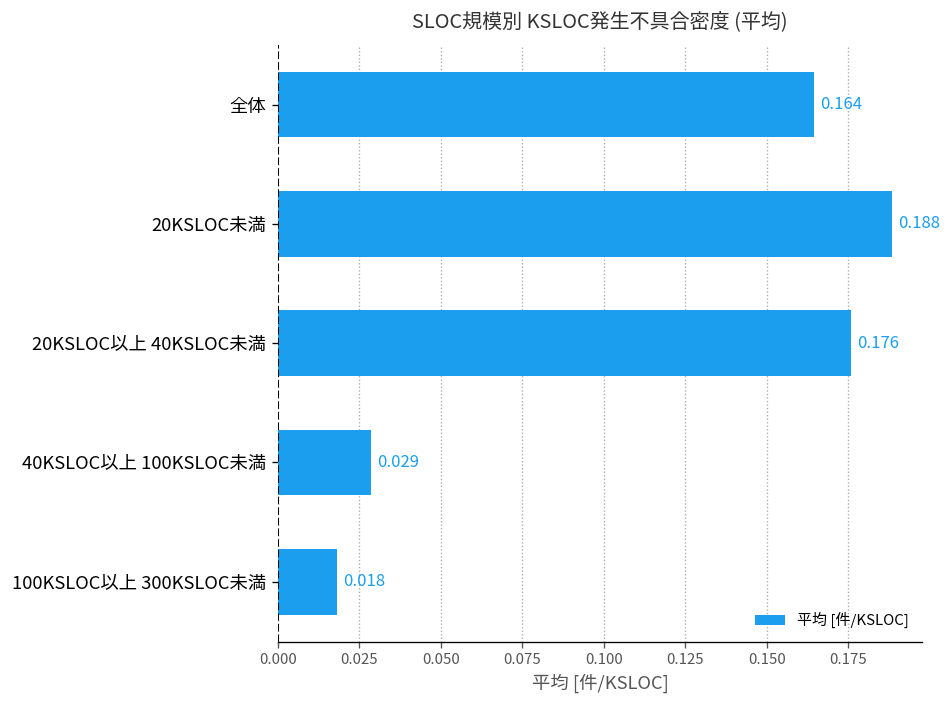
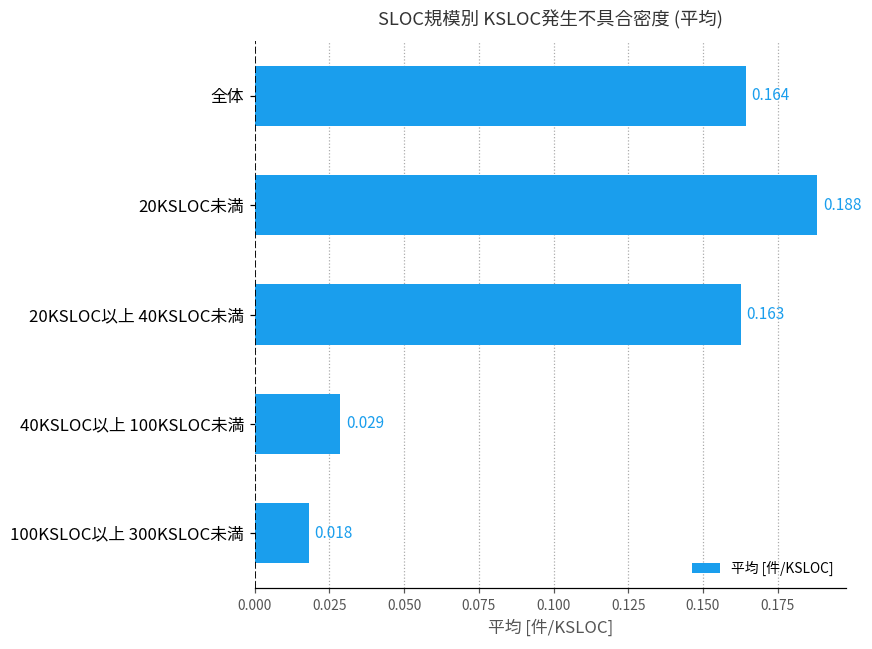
20KSLOC以上 40KSLOC未満: 0.176 -> 0.163
